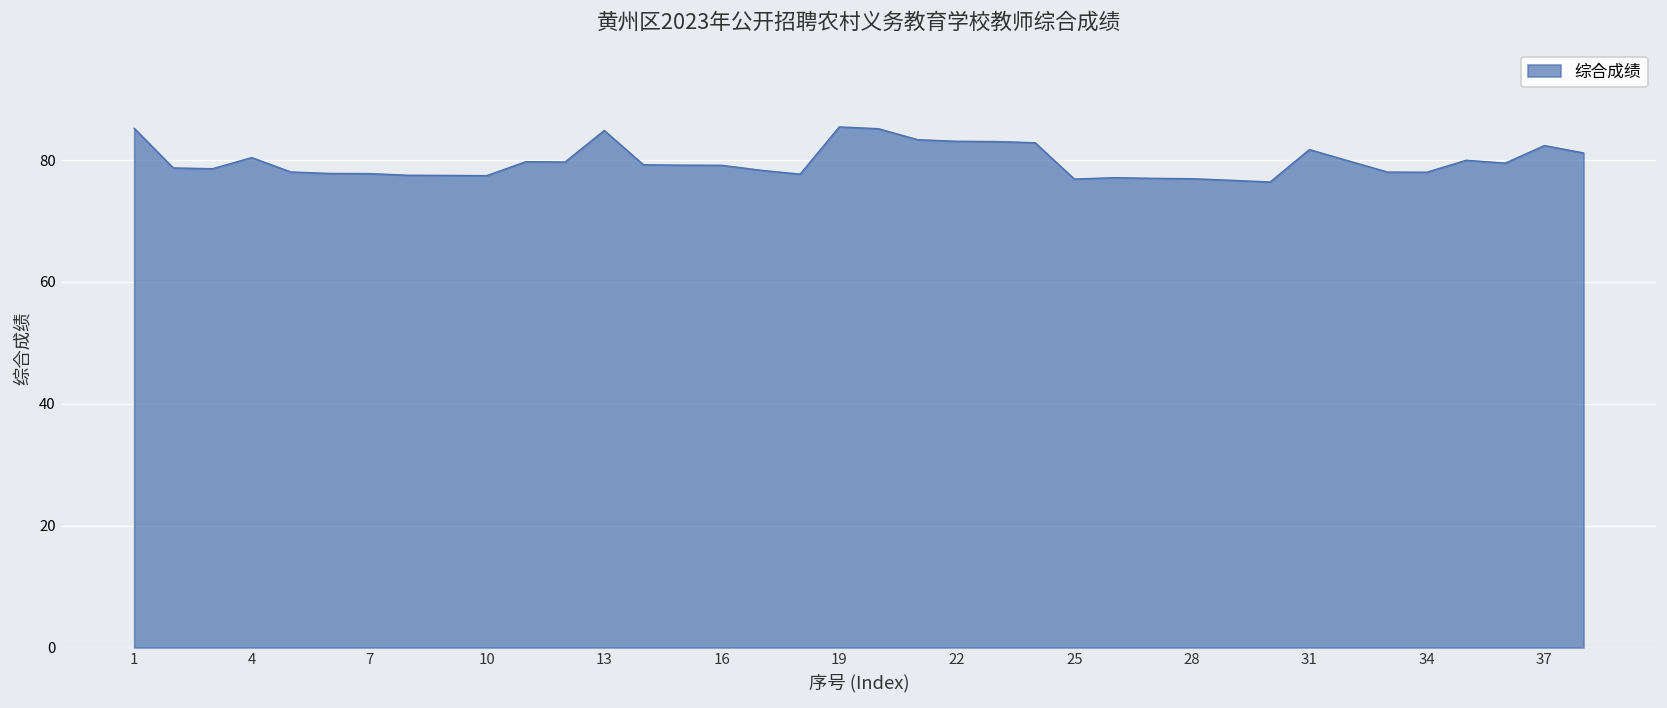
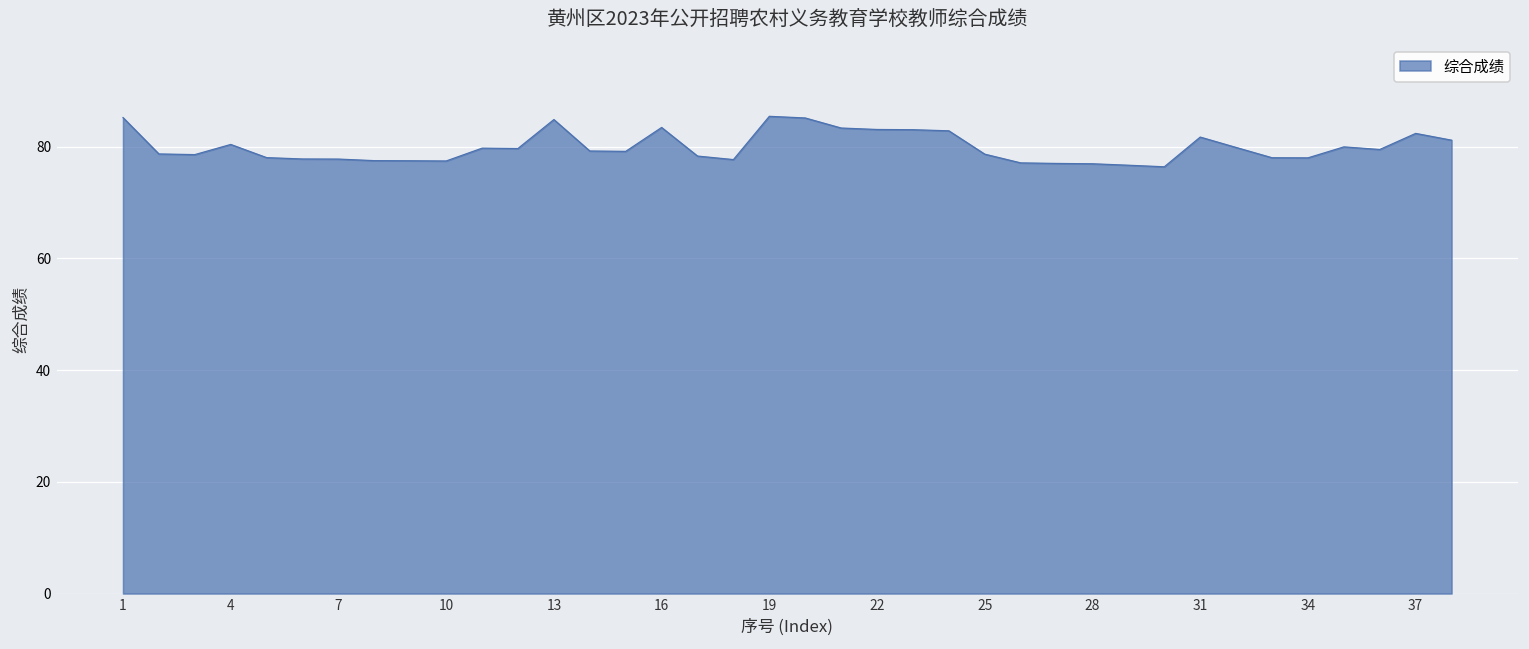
16: 79 -> 83
25: 77 -> 79
